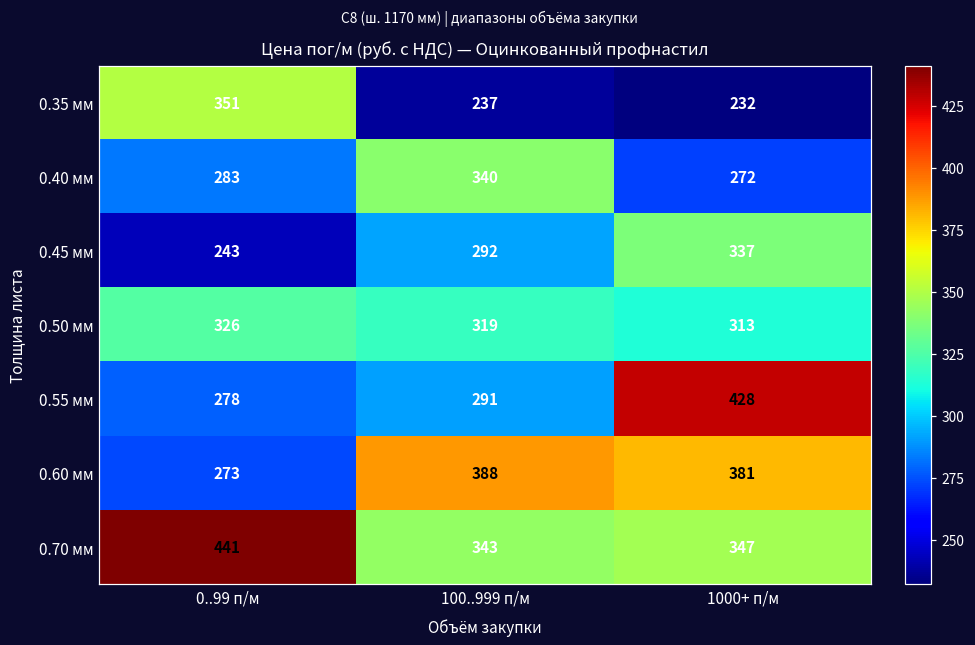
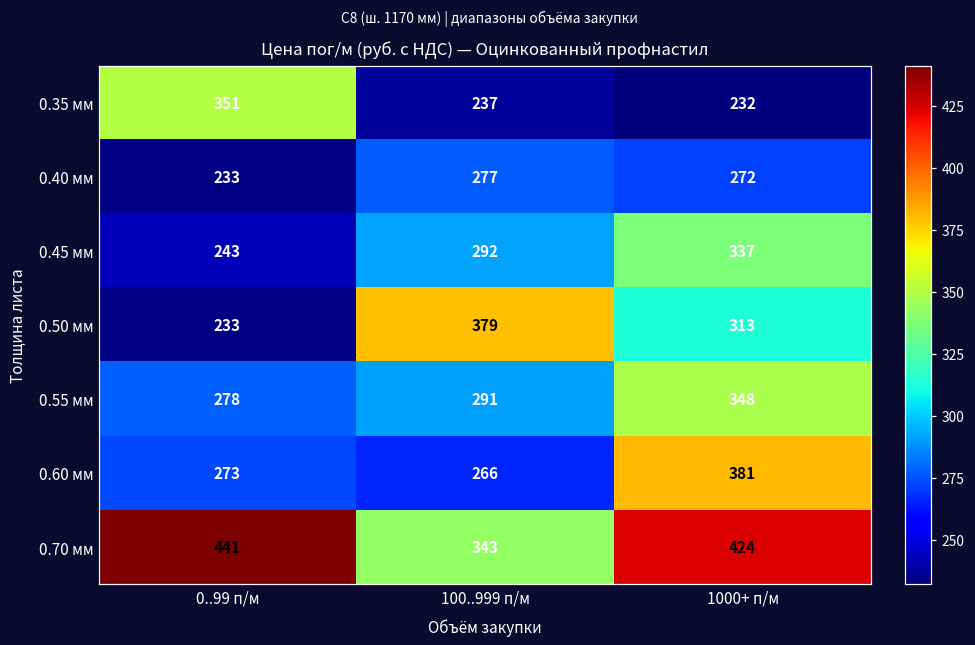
0.40 мм, 0..99 п/м: 283 -> 233
0.40 мм, 100..999 п/м: 340 -> 277
0.50 мм, 0..99 п/м: 326 -> 233
0.50 мм, 100..999 п/м: 319 -> 379
0.55 мм, 1000+ п/м: 428 -> 348
0.60 мм, 100..999 п/м: 388 -> 266
0.70 мм, 1000+ п/м: 347 -> 424
